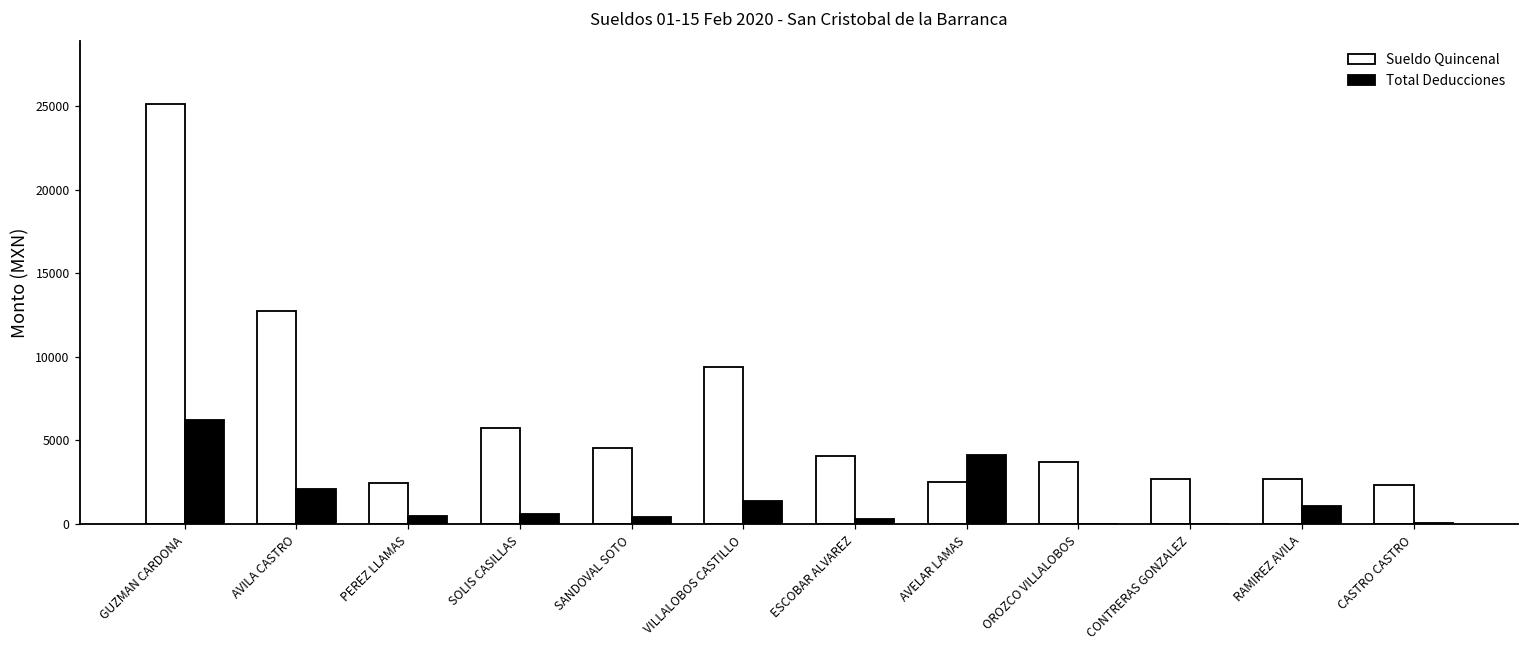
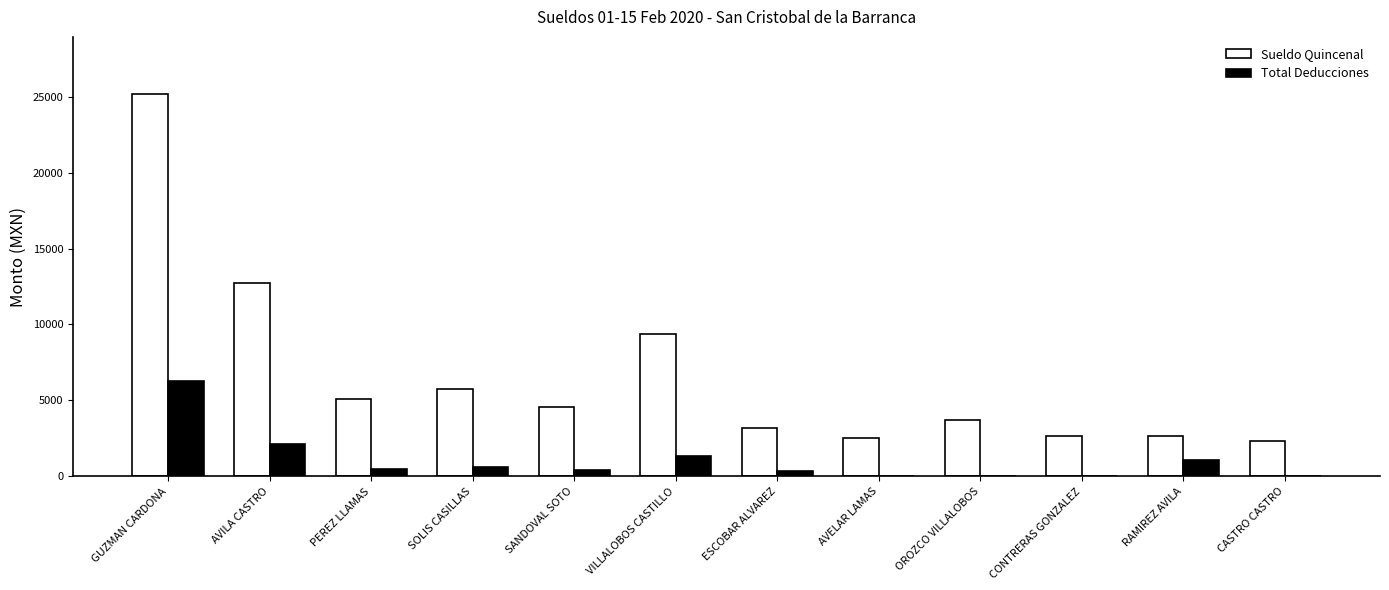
Sueldo Quincenal, PEREZ LLAMAS: 2400 -> 5100
Sueldo Quincenal, ESCOBAR ALVAREZ: 4100 -> 3200
Total Deducciones, AVELAR LAMAS: 4100 -> 0
